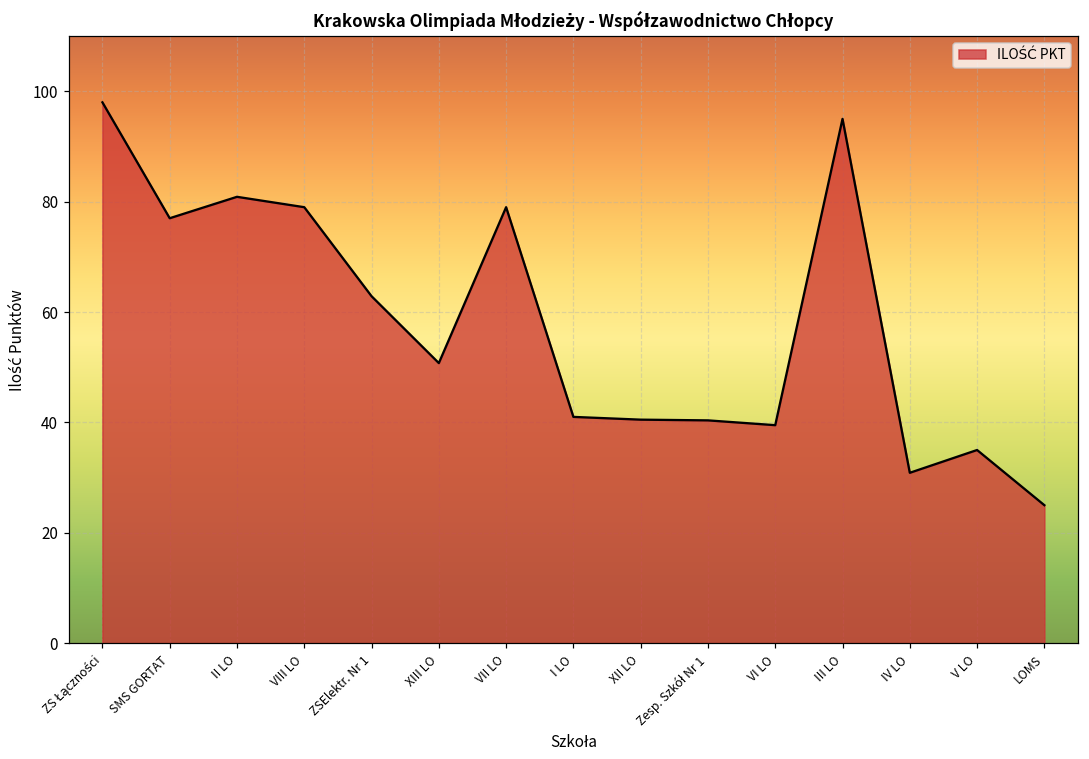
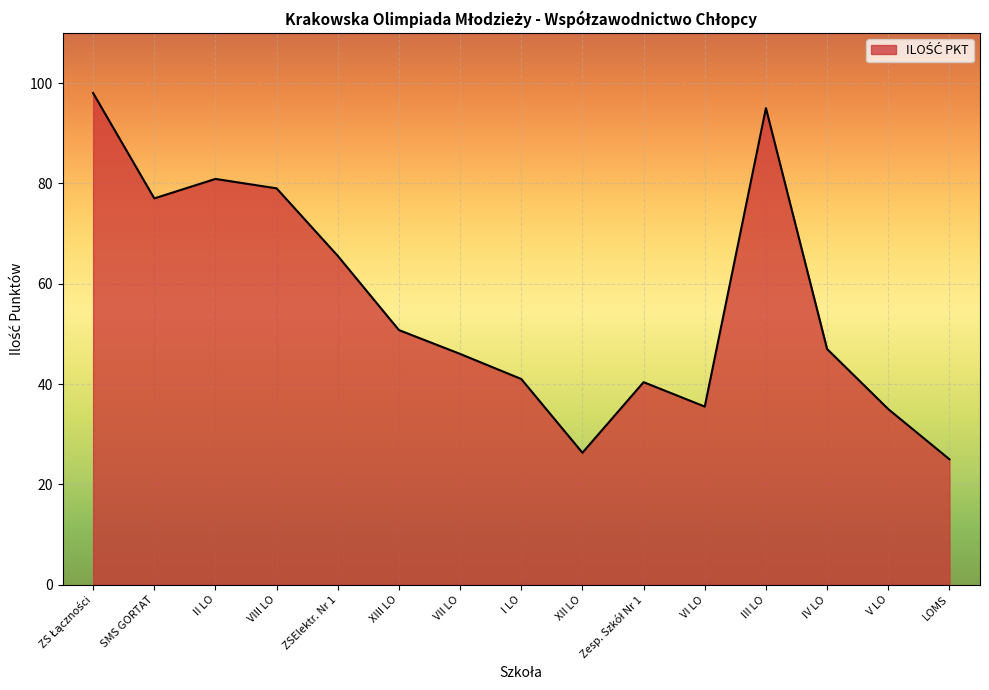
ZSElektr. Nr 1: 63 -> 66
VII LO: 79 -> 46
XII LO: 41 -> 26
VI LO: 40 -> 36
IV LO: 31 -> 47
